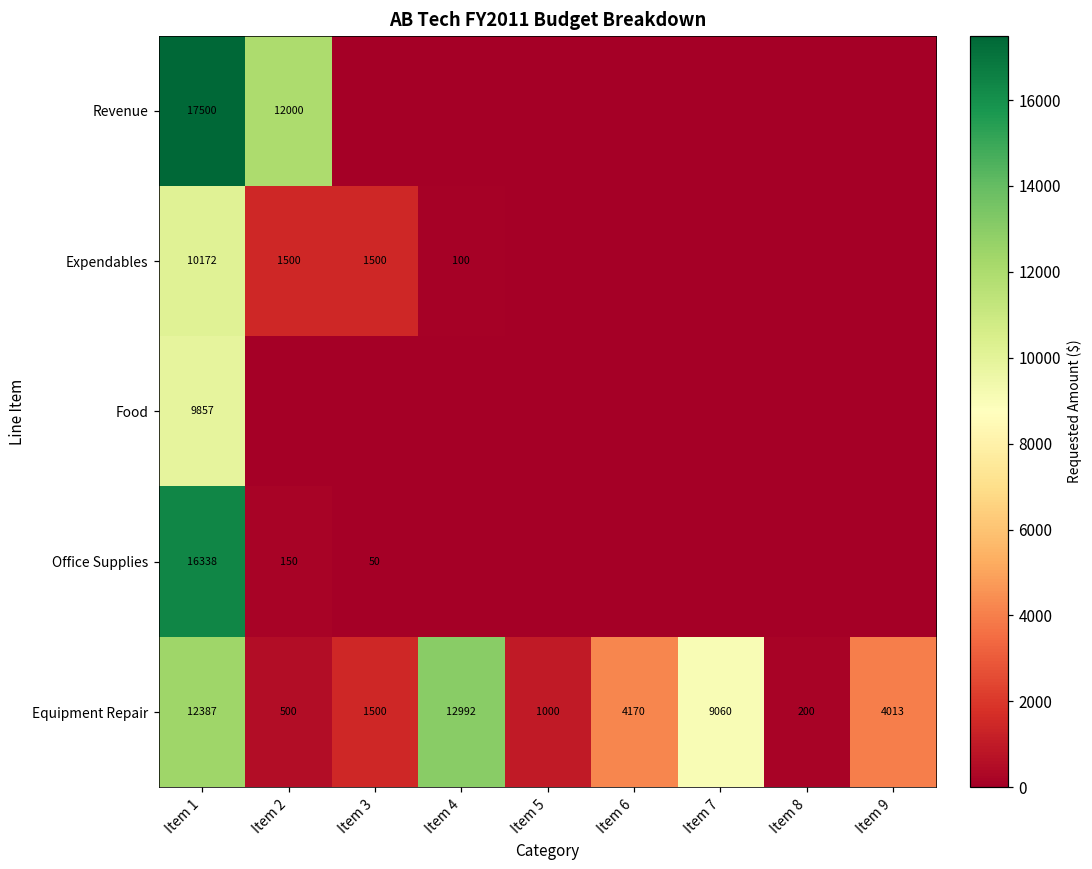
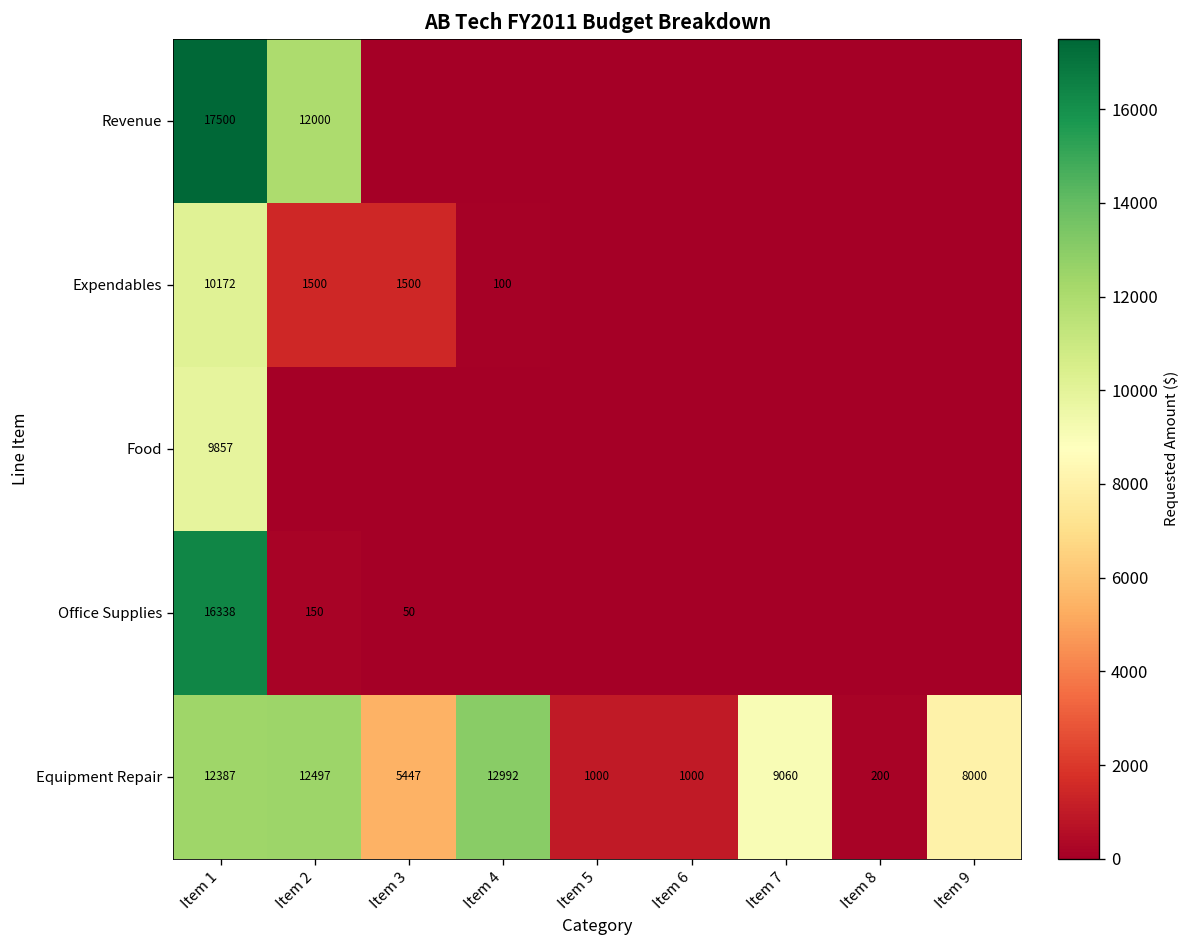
Equipment Repair, Item 2: 500 -> 12497
Equipment Repair, Item 3: 1500 -> 5447
Equipment Repair, Item 6: 4170 -> 1000
Equipment Repair, Item 9: 4013 -> 8000
